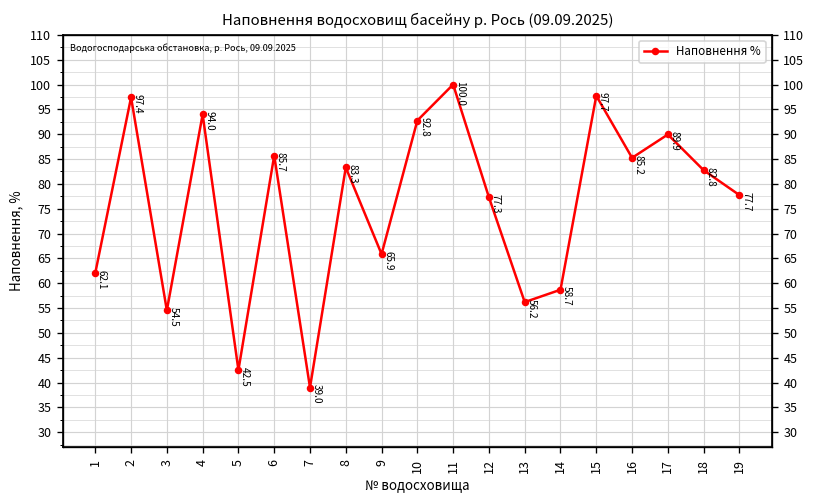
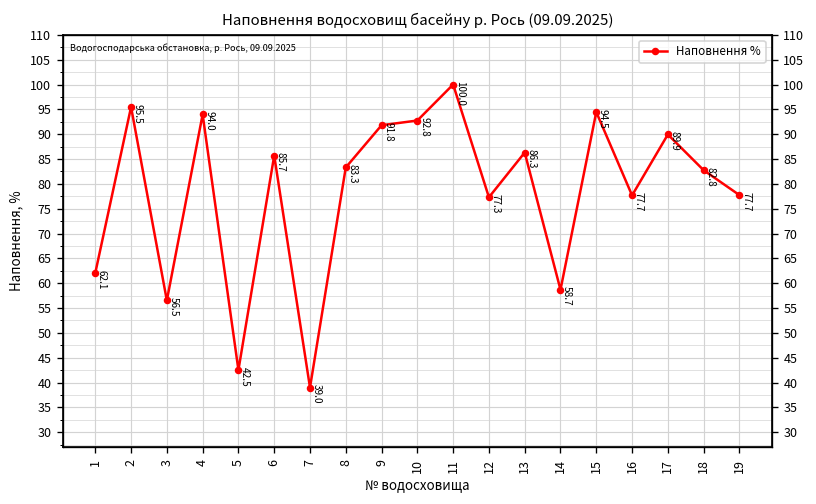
2: 97.4 -> 95.5
3: 54.5 -> 56.5
9: 65.9 -> 91.8
13: 56.2 -> 86.3
15: 97.7 -> 94.5
16: 85.2 -> 77.7
